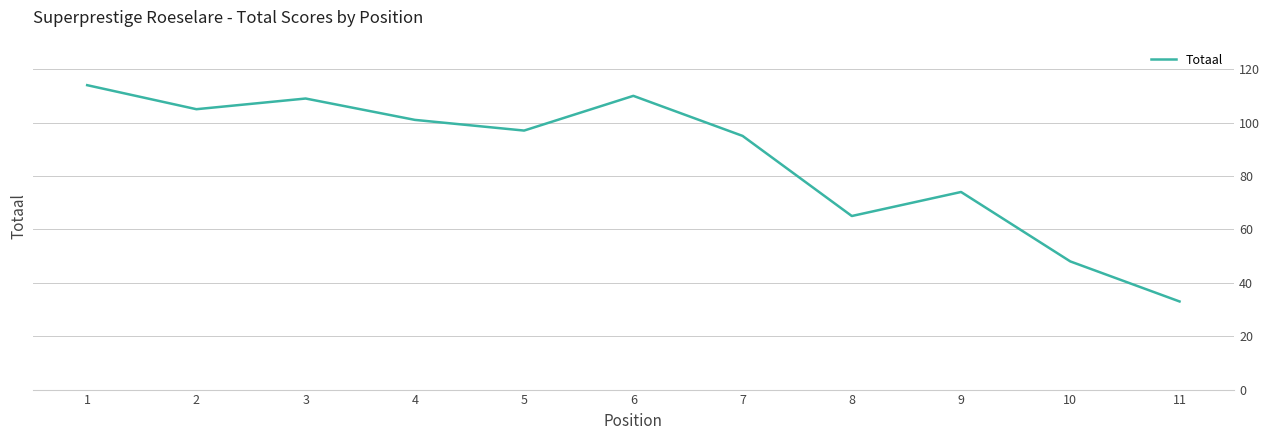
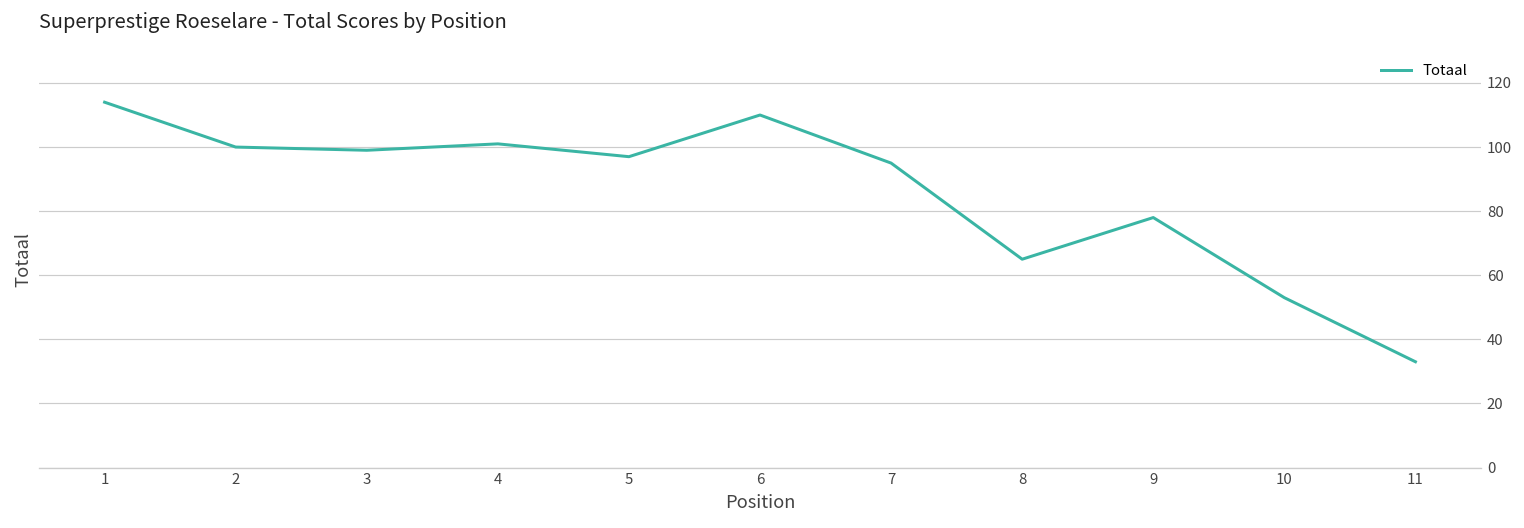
2: 105 -> 100
3: 109 -> 99
9: 74 -> 78
10: 48 -> 53
